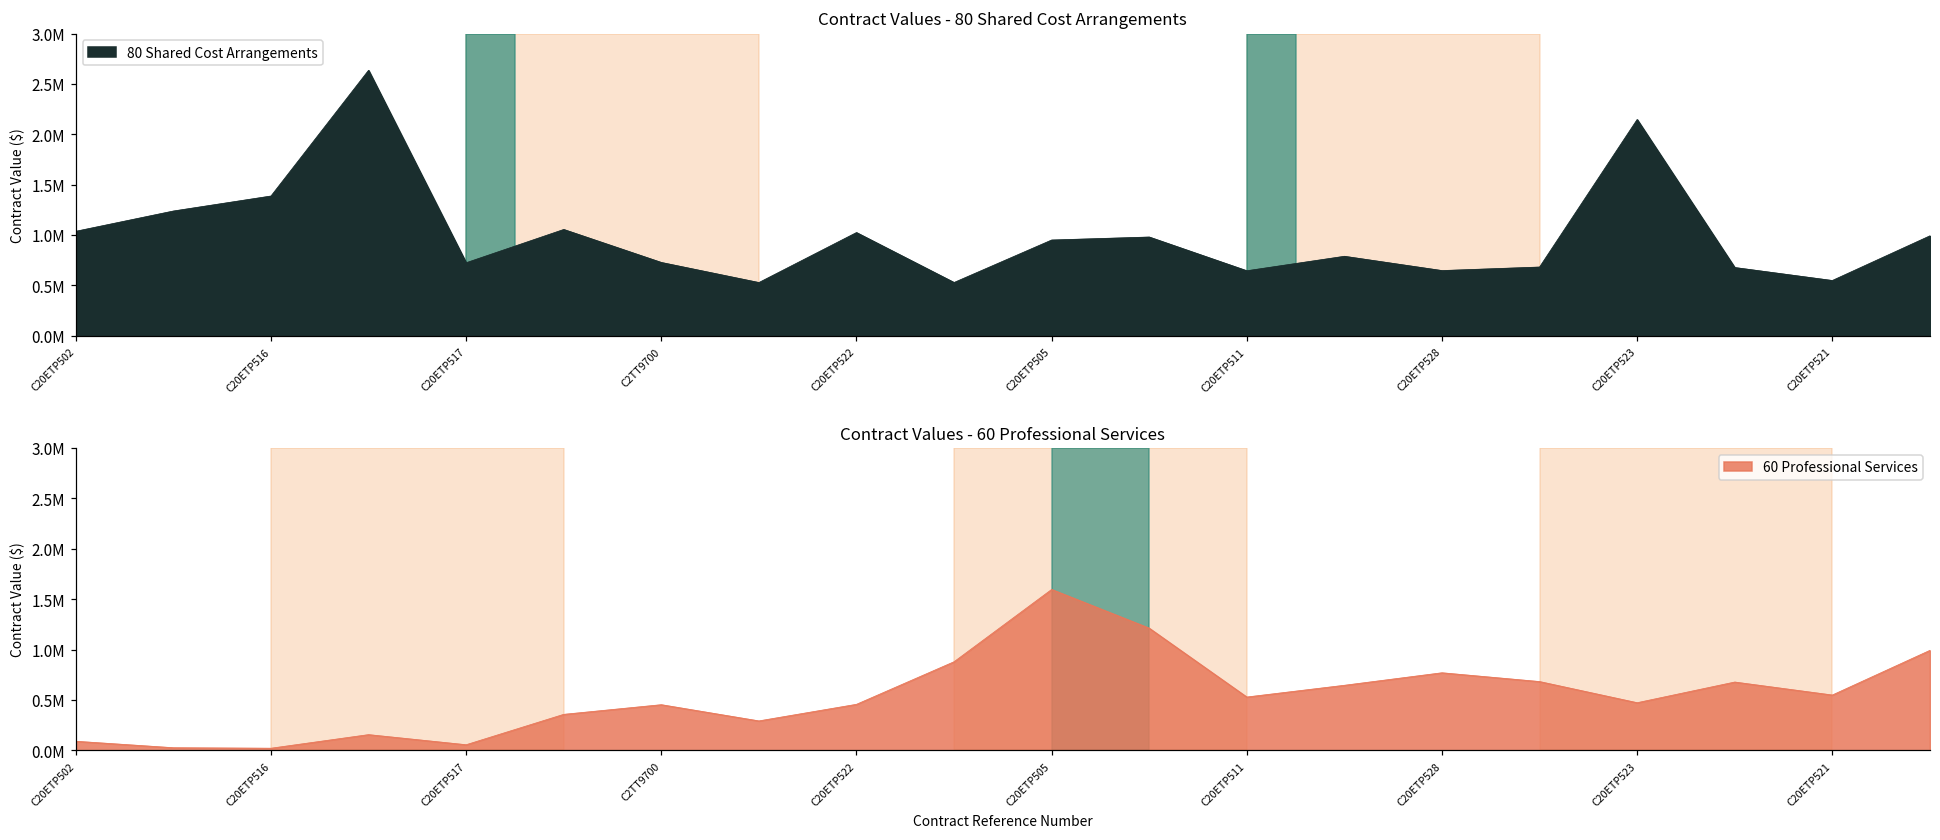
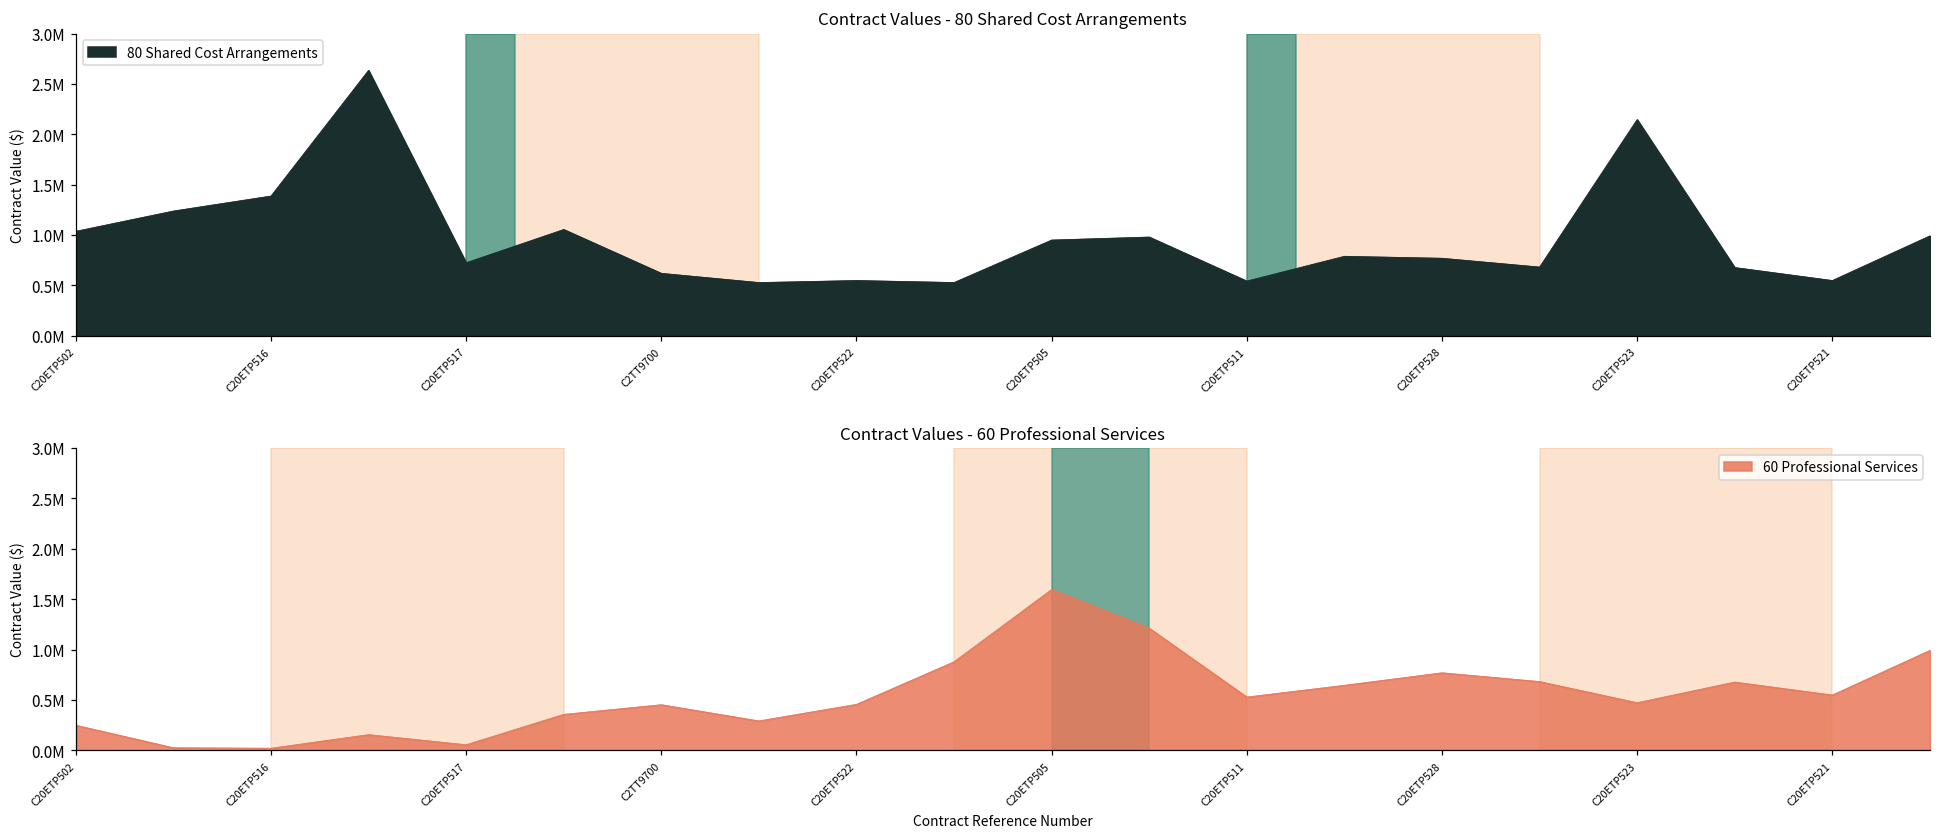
Contract Values - 80 Shared Cost Arrangements, C2TT9700: 700000 -> 600000
Contract Values - 80 Shared Cost Arrangements, C20ETP522: 1000000 -> 500000
Contract Values - 80 Shared Cost Arrangements, C20ETP511: 600000 -> 500000
Contract Values - 80 Shared Cost Arrangements, C20ETP528: 600000 -> 800000
Contract Values - 60 Professional Services, C20ETP502: 100000 -> 200000
